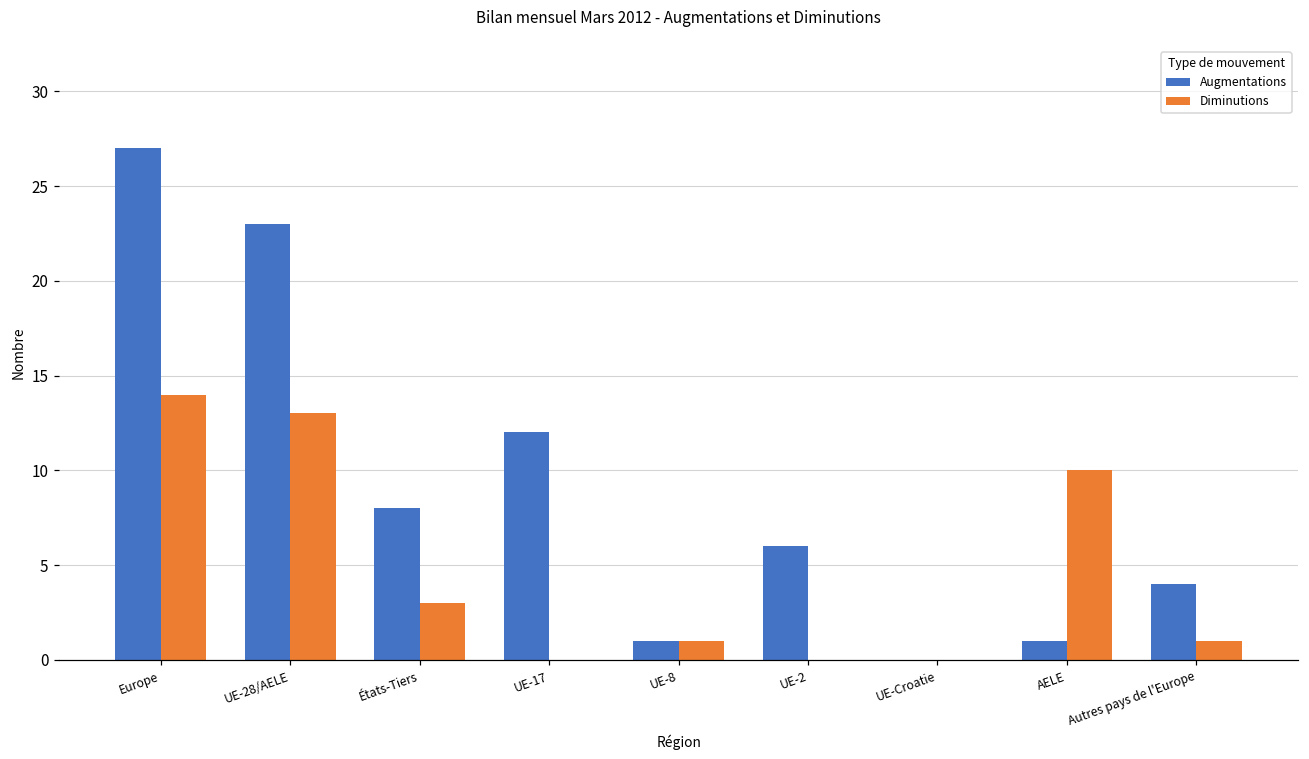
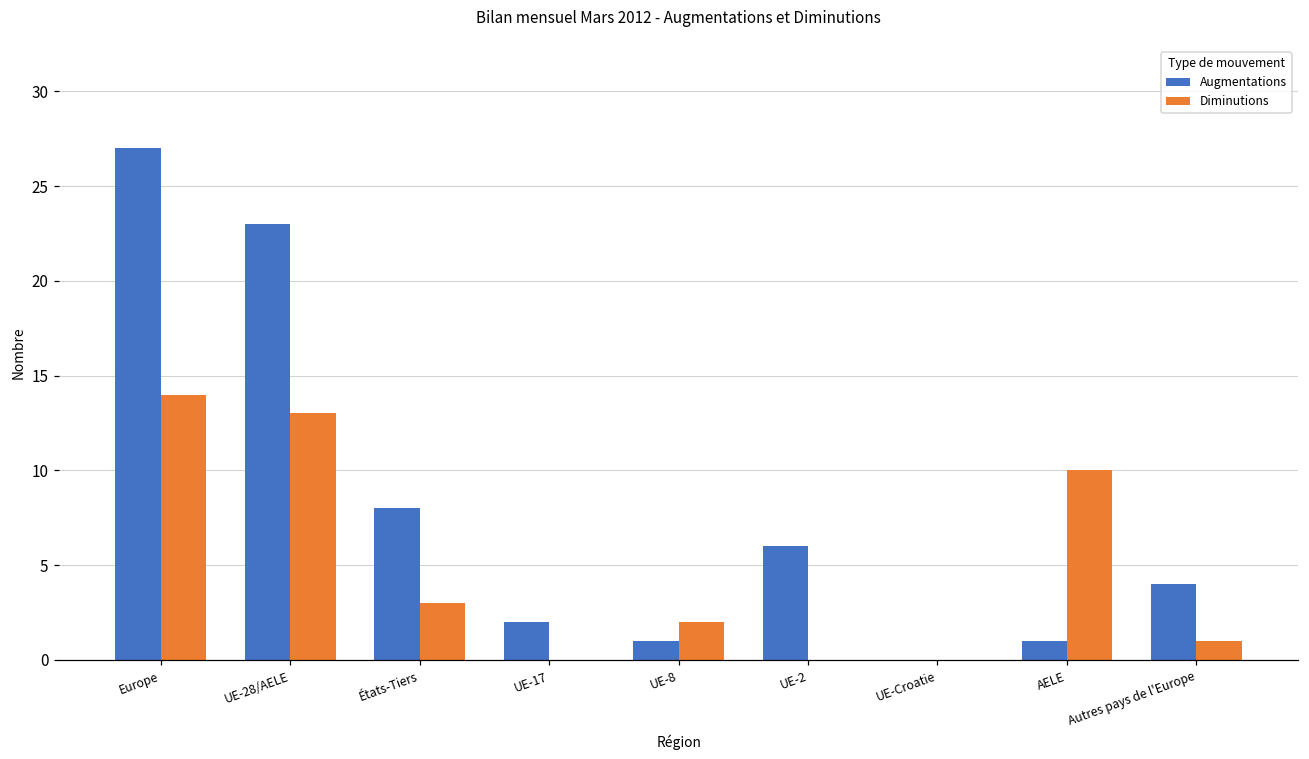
Augmentations, UE-17: 12 -> 2
Diminutions, UE-8: 1 -> 2
